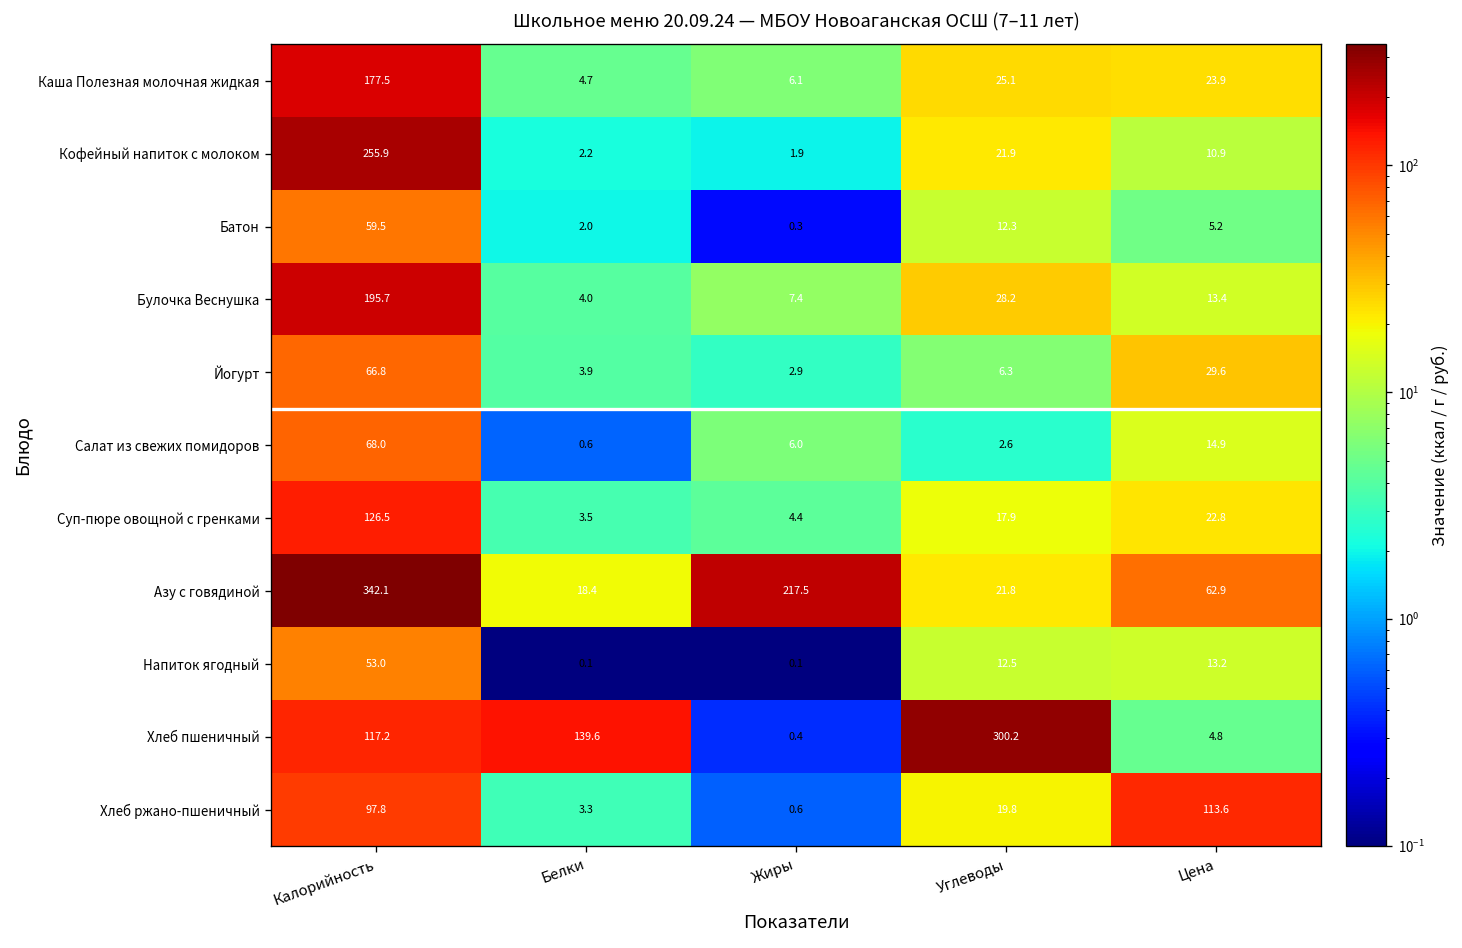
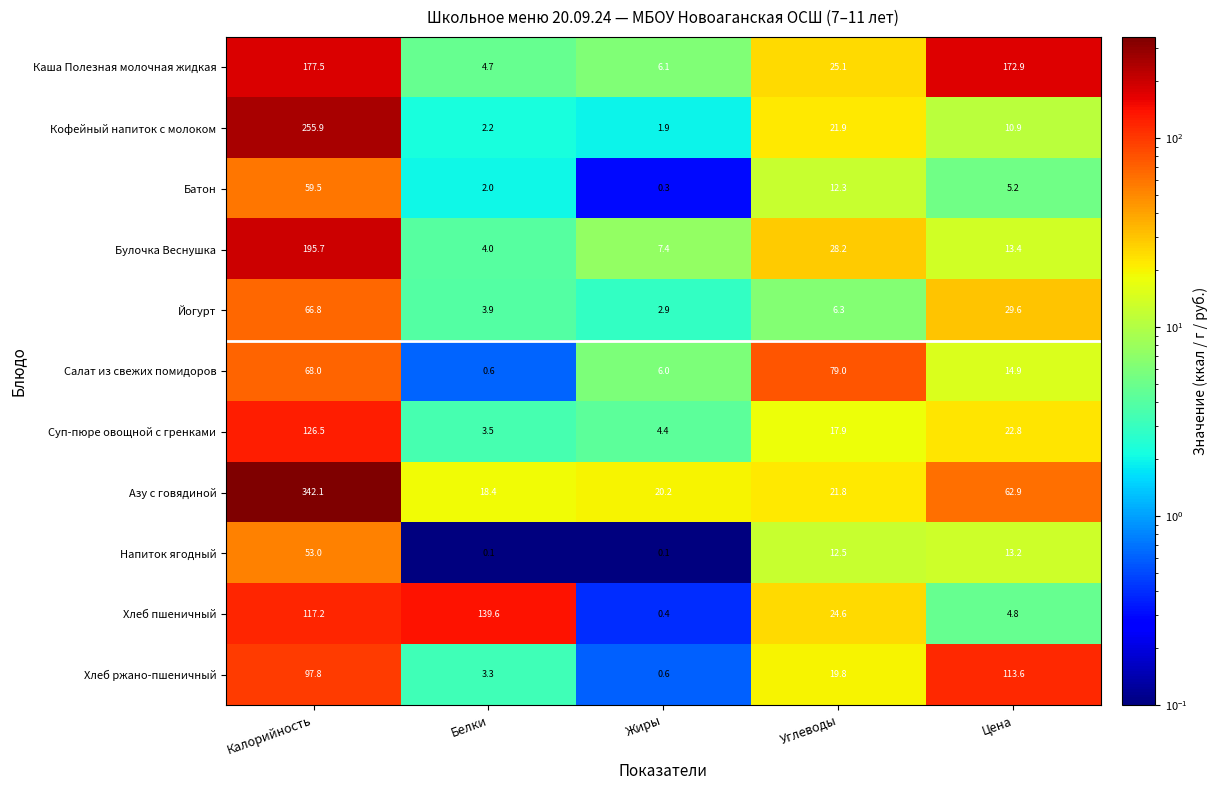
Каша Полезная молочная жидкая, Цена: 23.9 -> 172.9
Салат из свежих помидоров, Углеводы: 2.6 -> 79.0
Азу с говядиной, Жиры: 217.5 -> 20.2
Хлеб пшеничный, Углеводы: 300.2 -> 24.6
